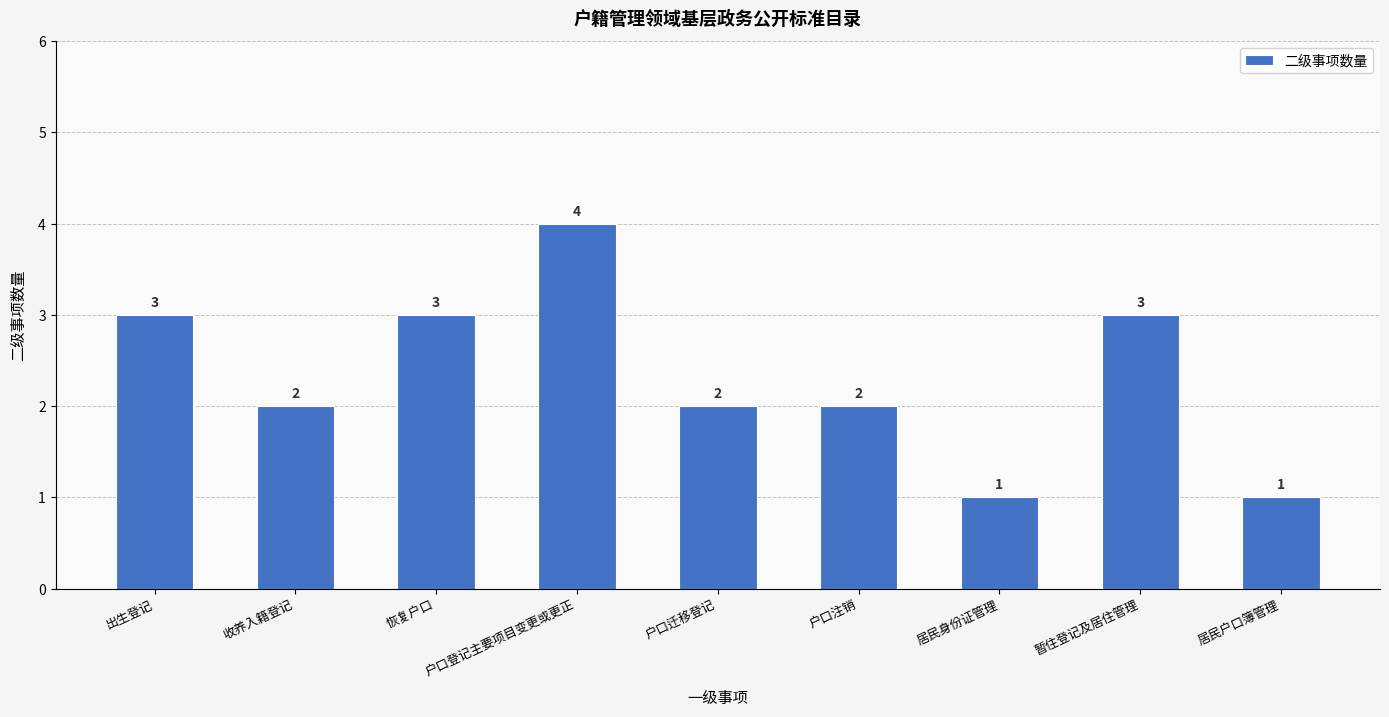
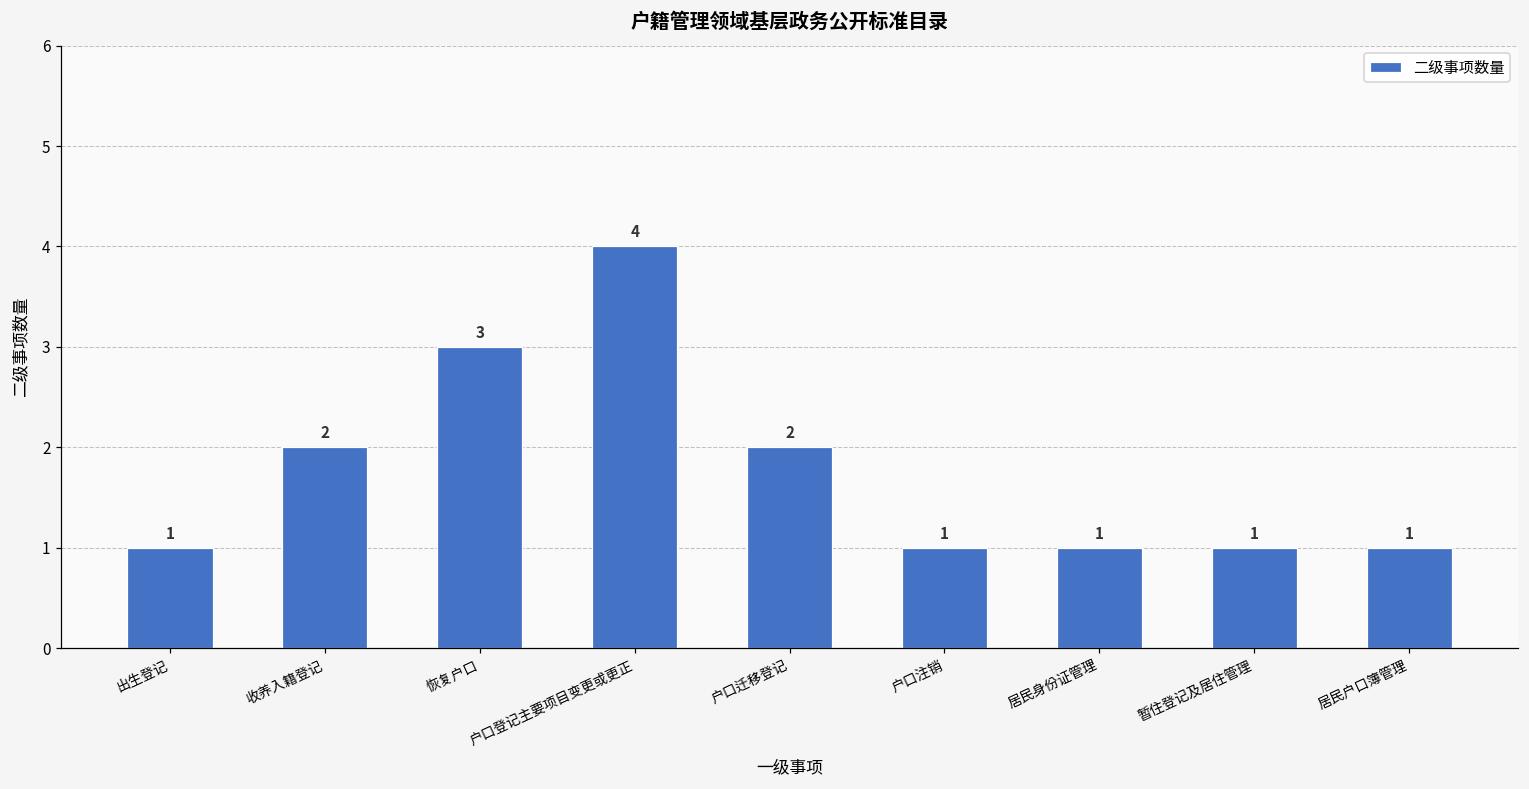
出生登记: 3 -> 1
户口注销: 2 -> 1
暂住登记及居住管理: 3 -> 1
